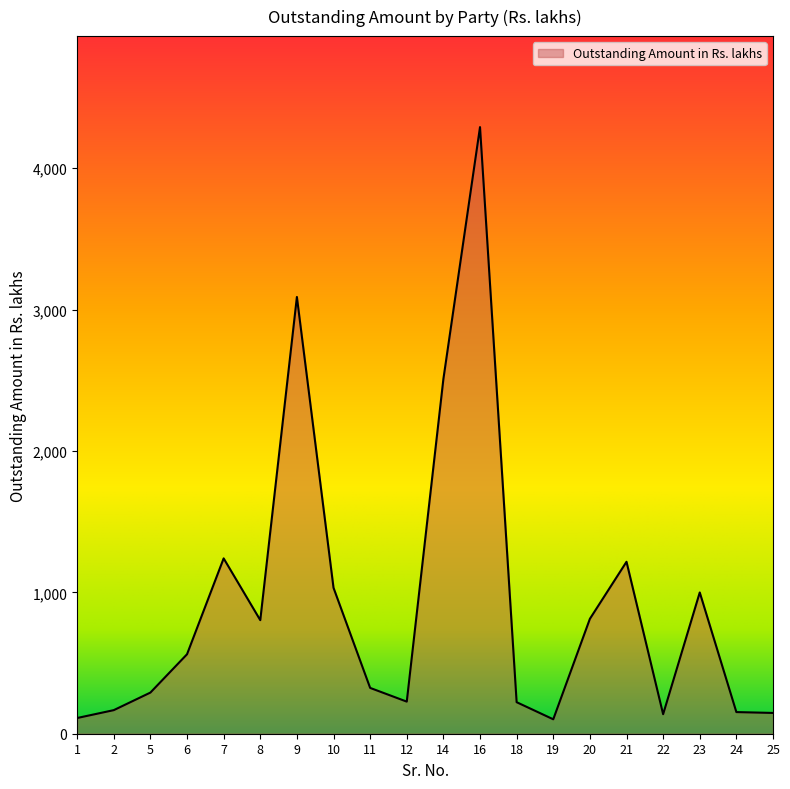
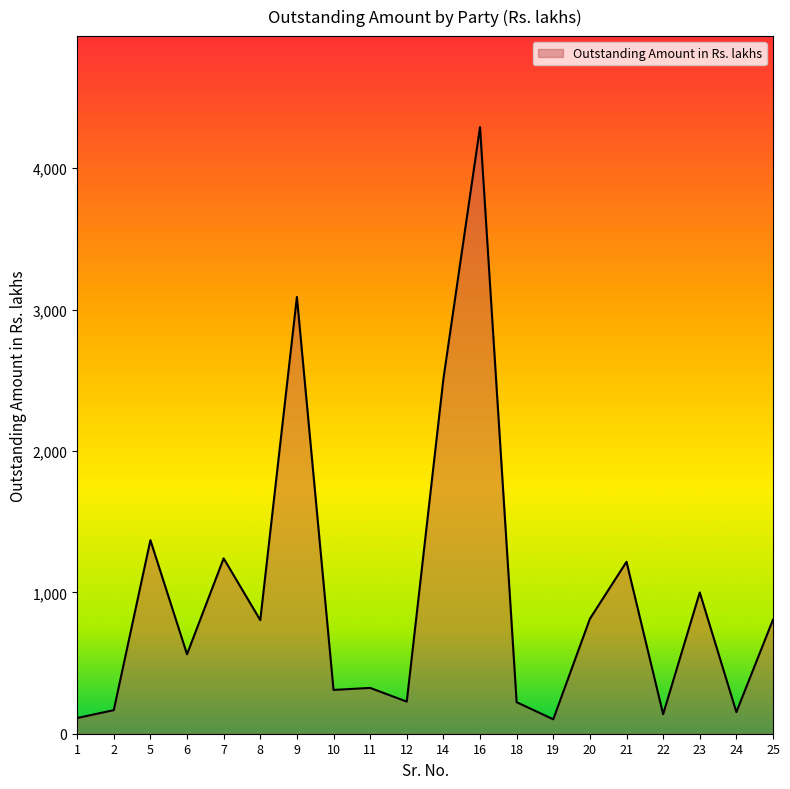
5: 290 -> 1,370
10: 1,030 -> 310
25: 150 -> 810
